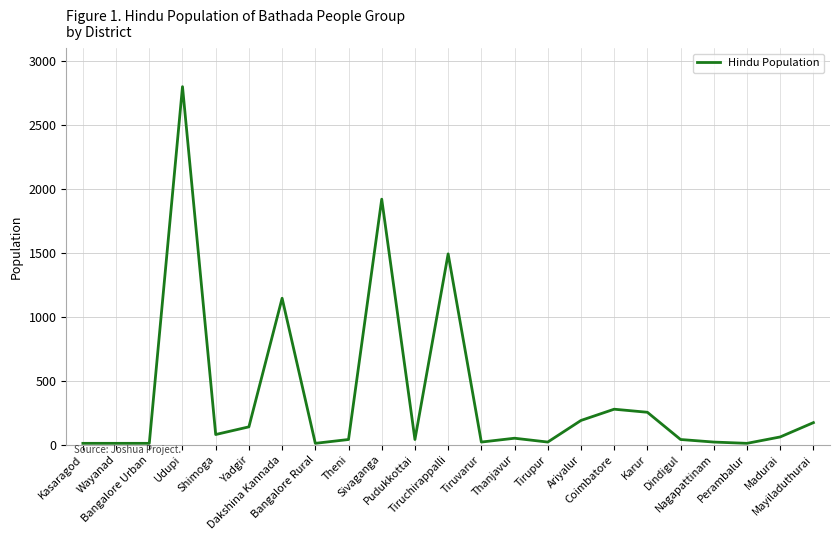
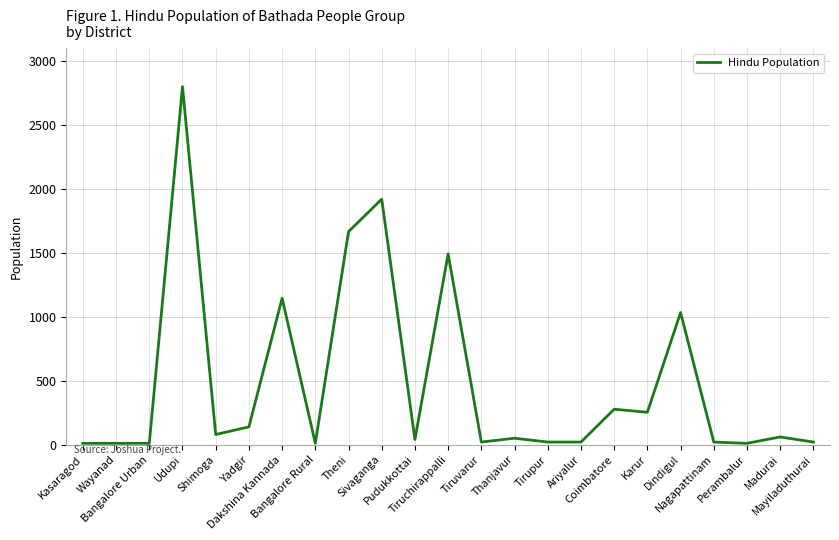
Theni: 40 -> 1670
Ariyalur: 190 -> 20
Dindigul: 40 -> 1030
Mayiladuthurai: 170 -> 20
